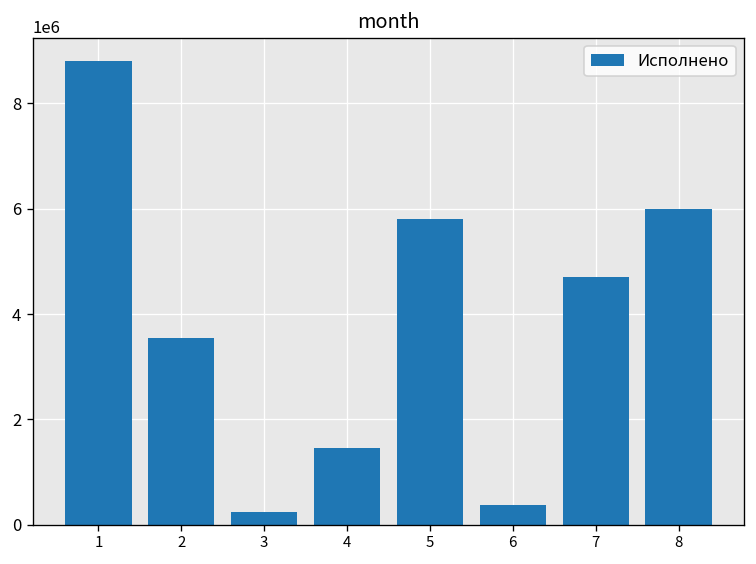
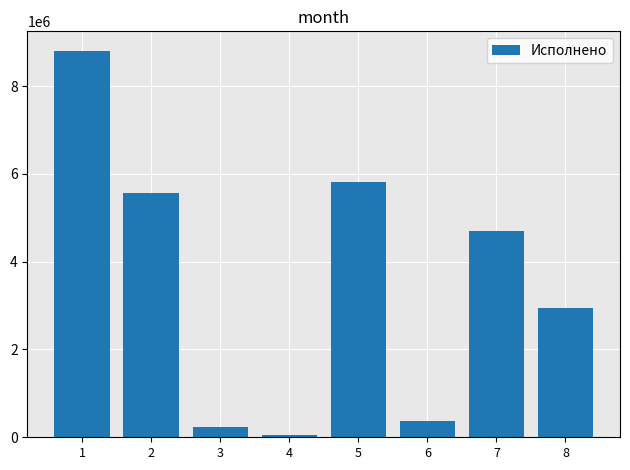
2: 3500000 -> 5600000
4: 1500000 -> 0
8: 6000000 -> 3000000
